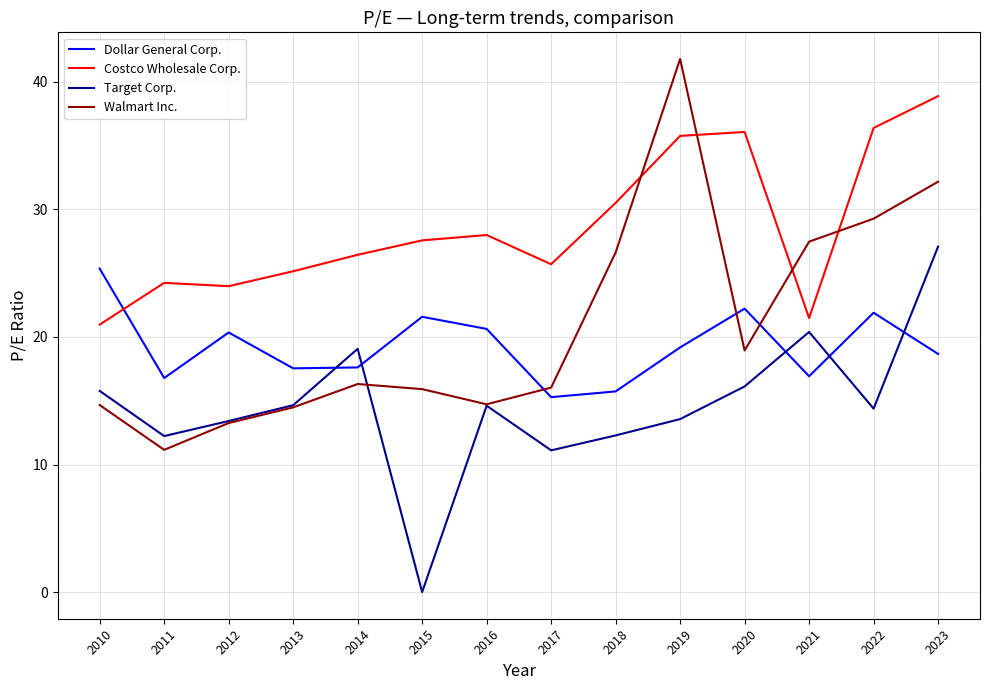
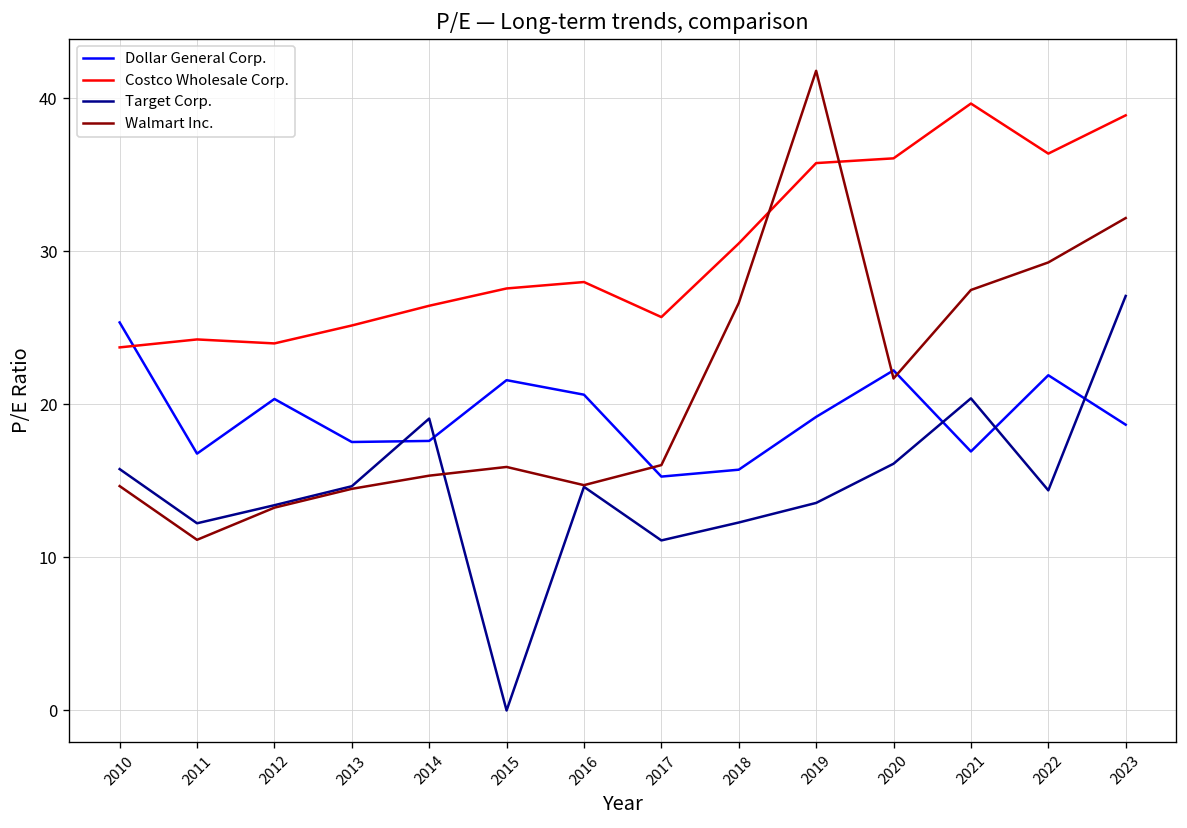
Costco Wholesale Corp., 2010: 21.0 -> 23.7
Walmart Inc., 2014: 16.3 -> 15.3
Walmart Inc., 2020: 18.9 -> 21.7
Costco Wholesale Corp., 2021: 21.5 -> 39.7
